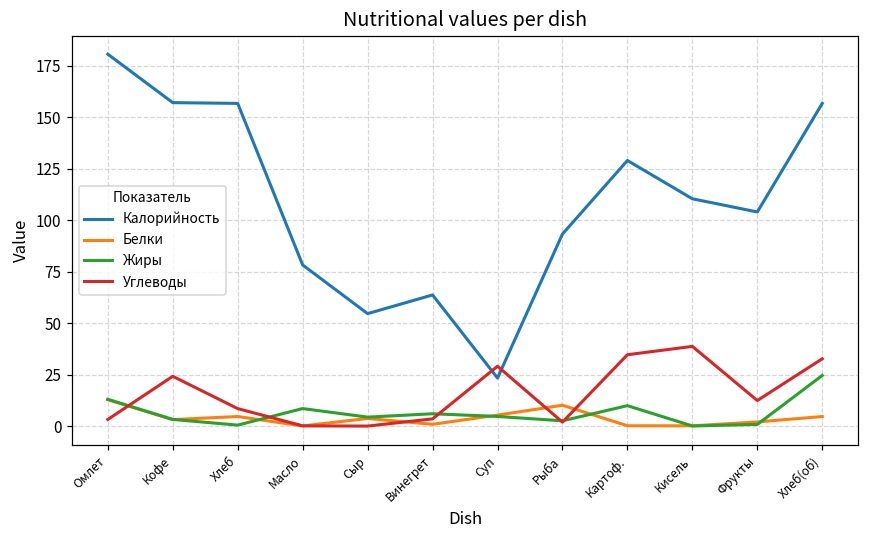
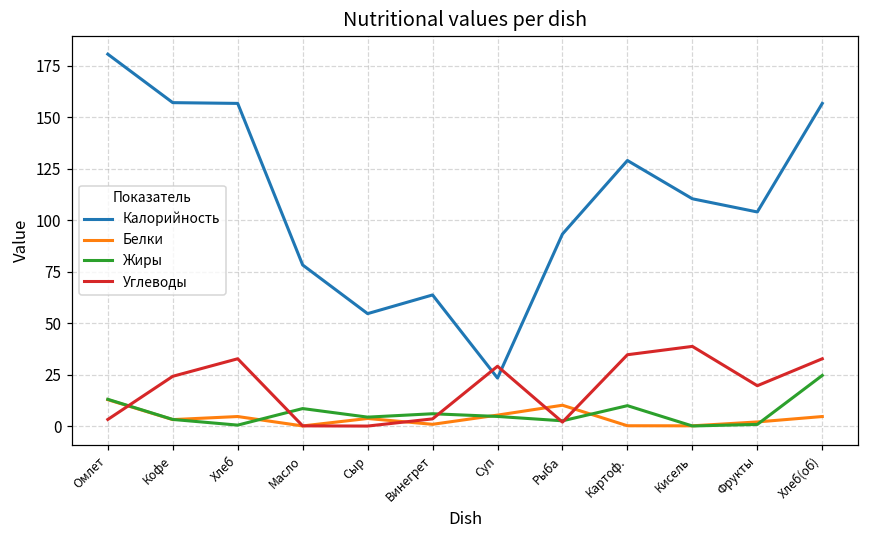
Углеводы, Хлеб: 8 -> 33
Углеводы, Фрукты: 12 -> 20
